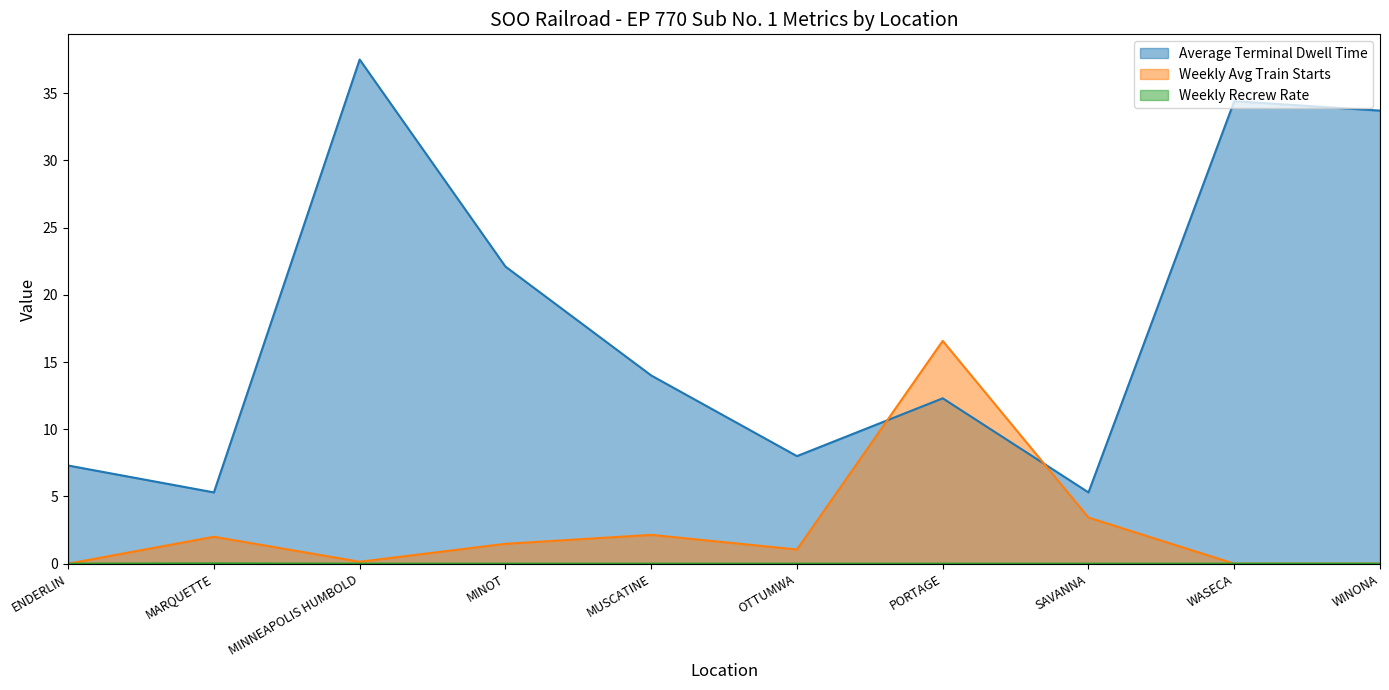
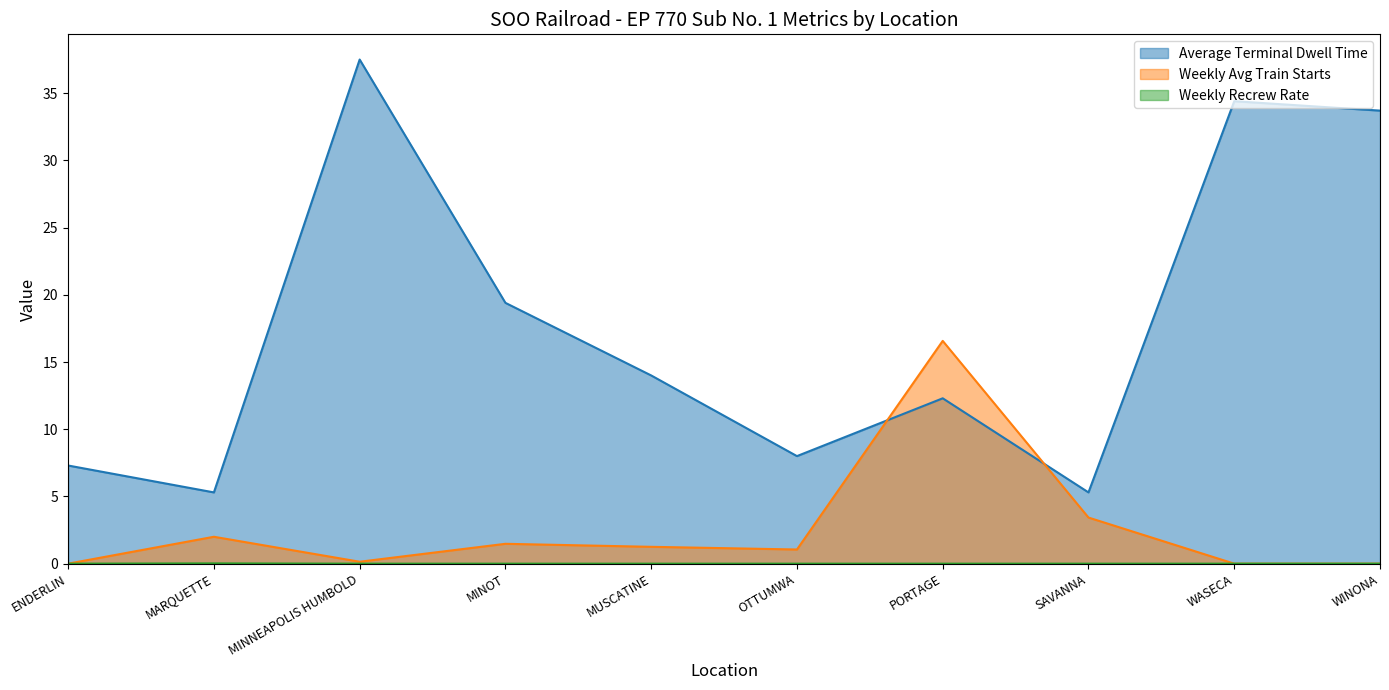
Average Terminal Dwell Time, MINOT: 22.1 -> 19.4
Weekly Avg Train Starts, MUSCATINE: 2.1 -> 1.3
